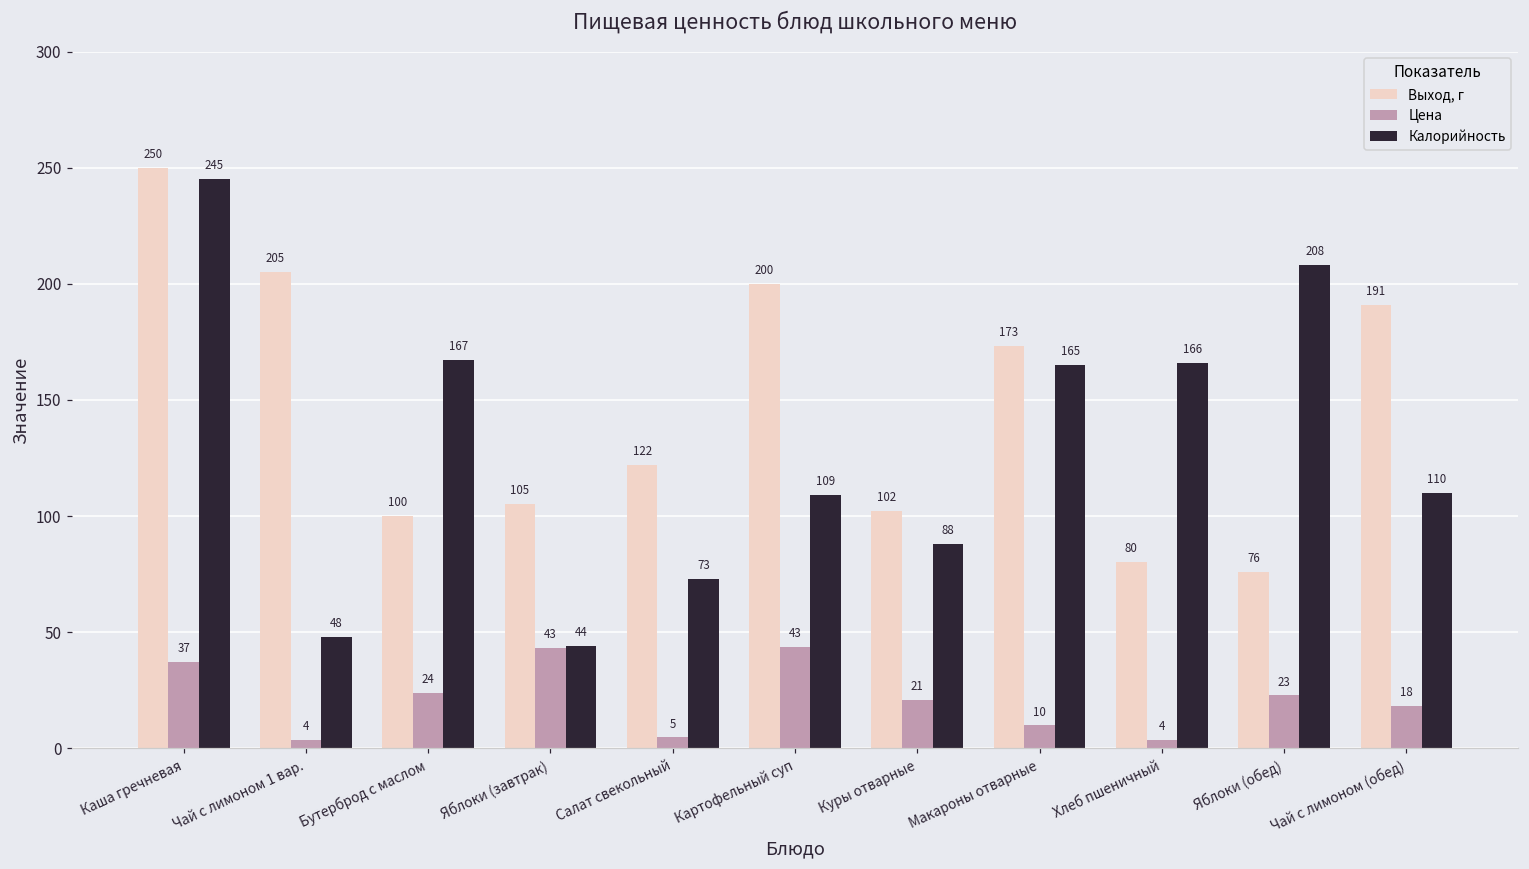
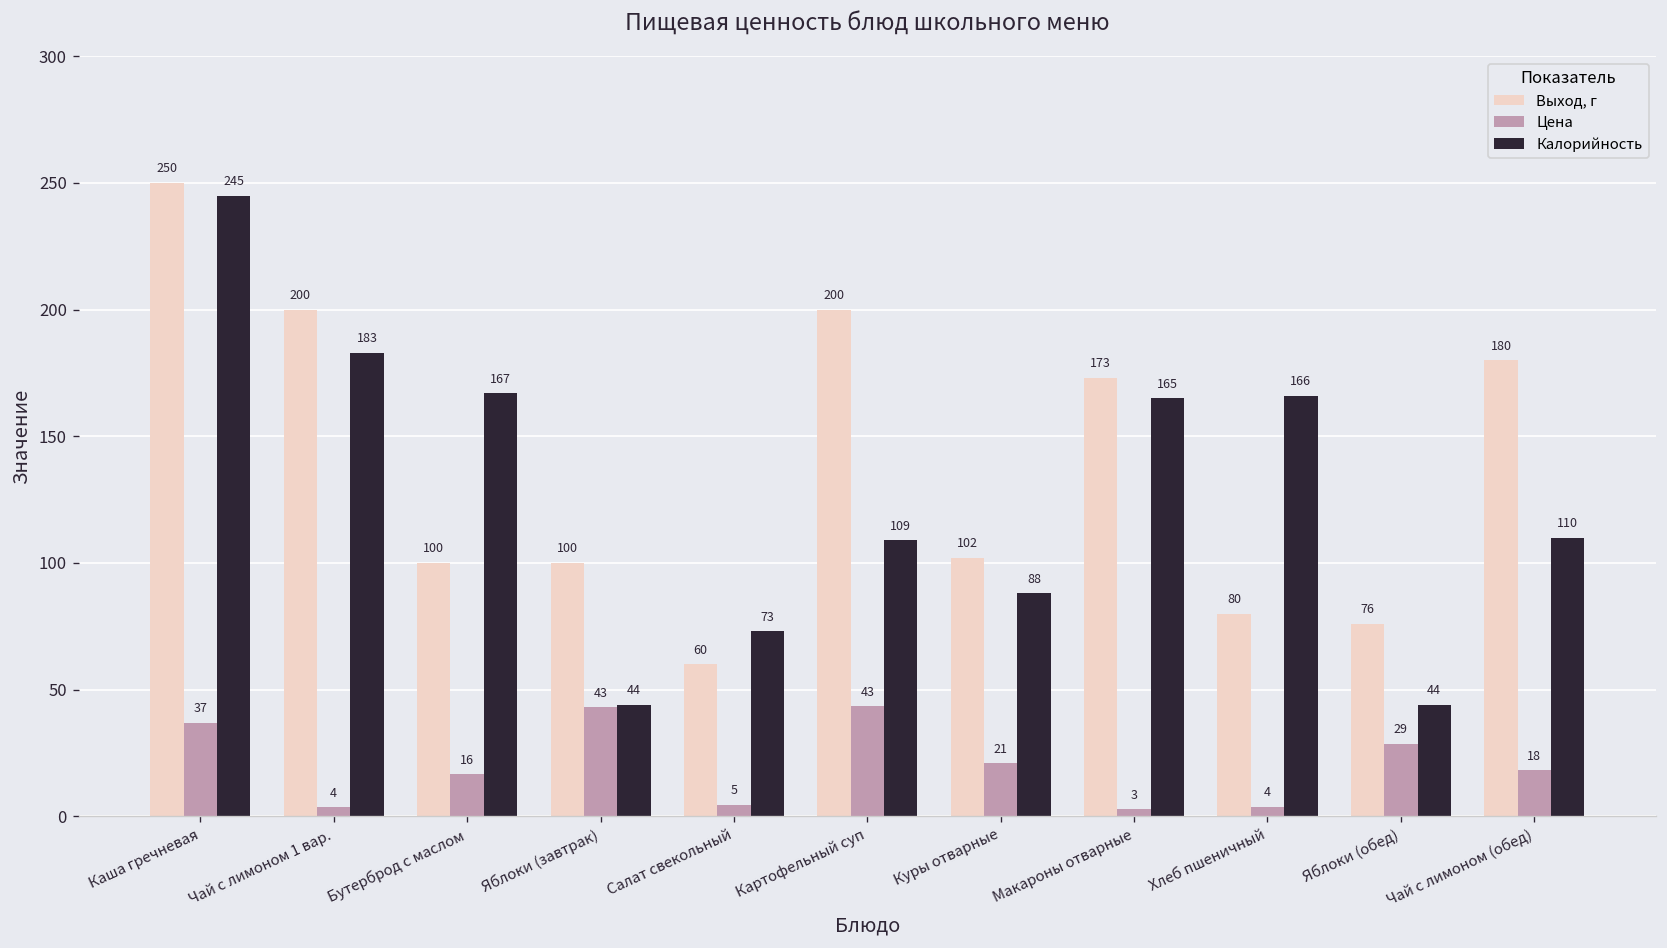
Выход, г, Чай с лимоном 1 вар.: 205 -> 200
Калорийность, Чай с лимоном 1 вар.: 48 -> 183
Цена, Бутерброд с маслом: 24 -> 16
Выход, г, Яблоки (завтрак): 105 -> 100
Выход, г, Салат свекольный: 122 -> 60
Цена, Макароны отварные: 10 -> 3
Цена, Яблоки (обед): 23 -> 29
Калорийность, Яблоки (обед): 208 -> 44
Выход, г, Чай с лимоном (обед): 191 -> 180
